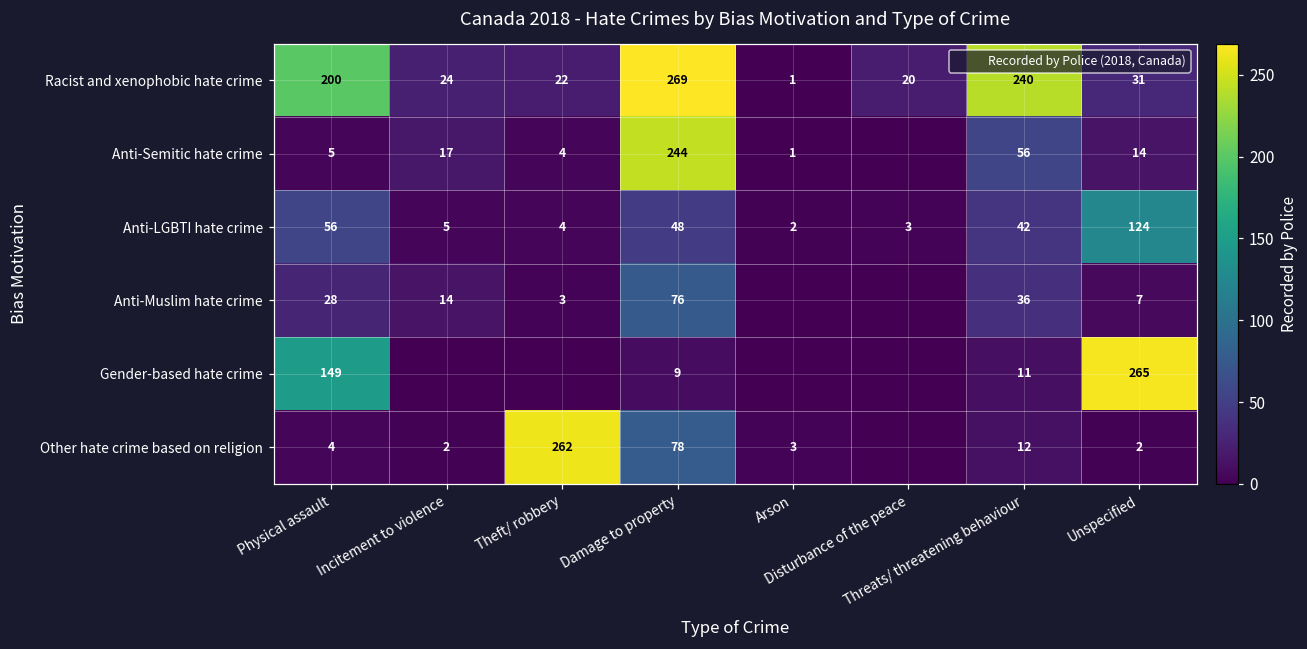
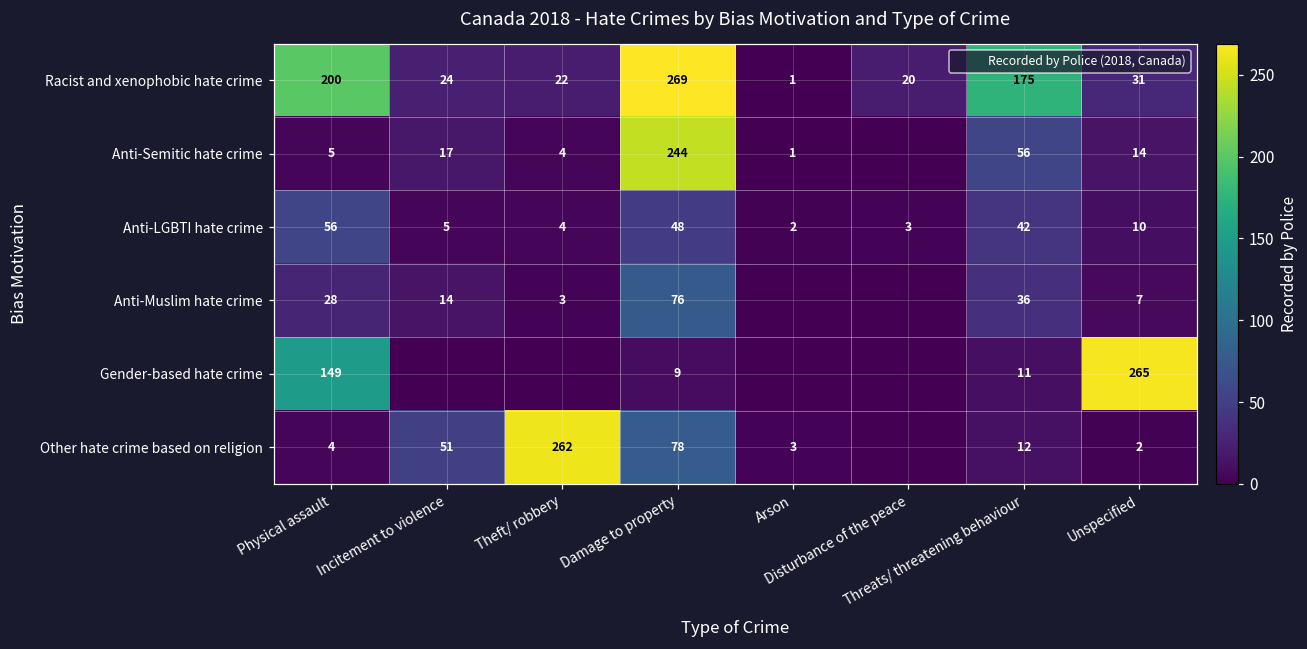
Racist and xenophobic hate crime, Threats/ threatening behaviour: 240 -> 175
Anti-LGBTI hate crime, Unspecified: 124 -> 10
Other hate crime based on religion, Incitement to violence: 2 -> 51
